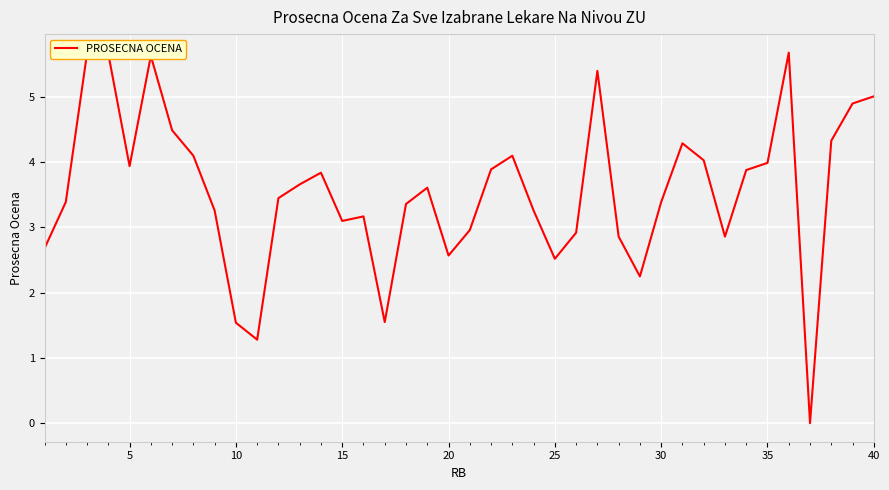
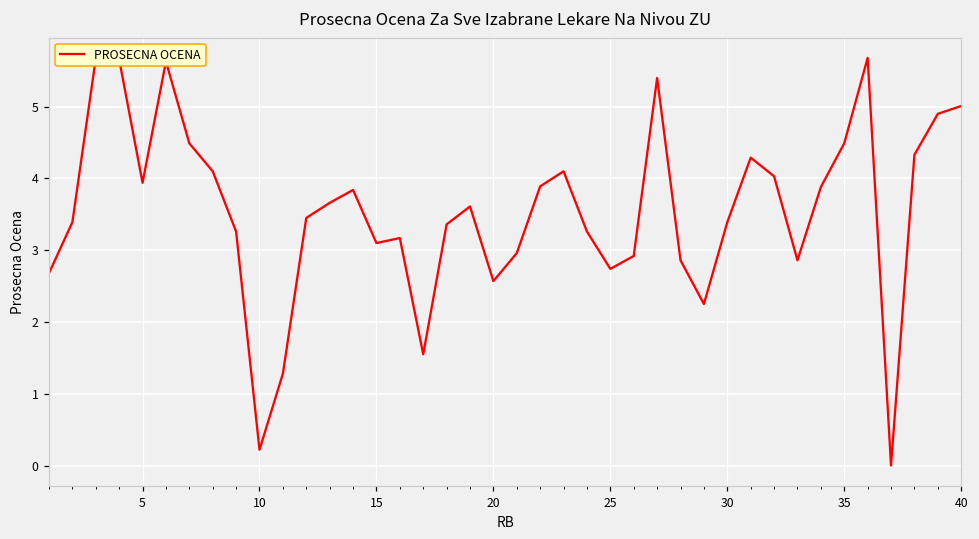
10: 1.5 -> 0.2
25: 2.5 -> 2.7
35: 4.0 -> 4.5
